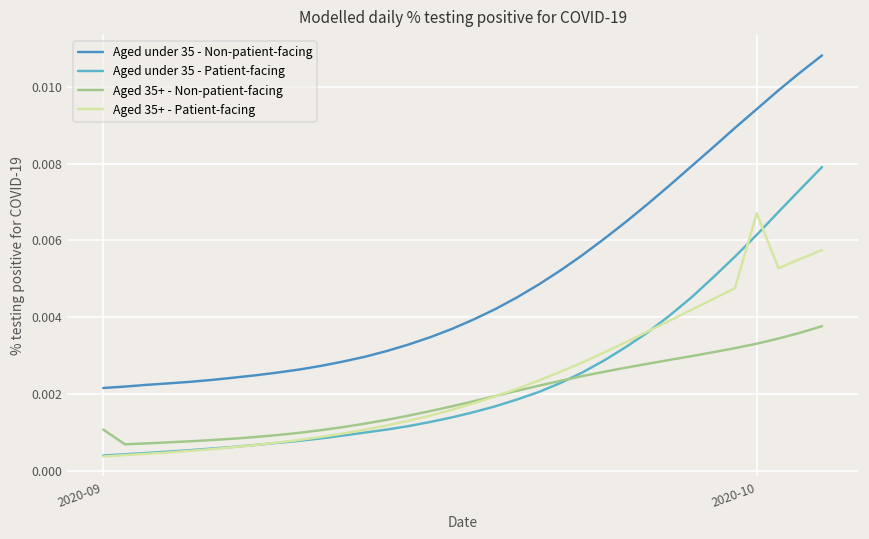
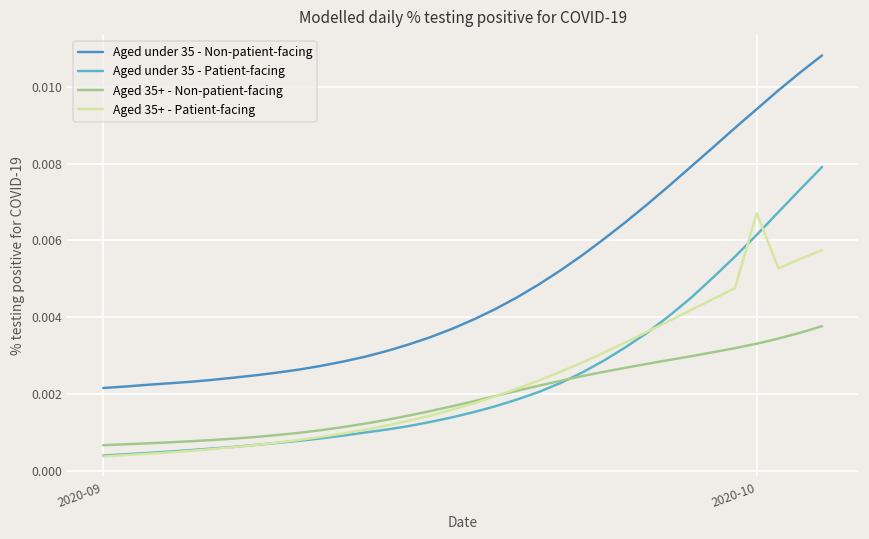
Aged 35+ - Non-patient-facing, 2020-09: 0.0011 -> 0.0007
